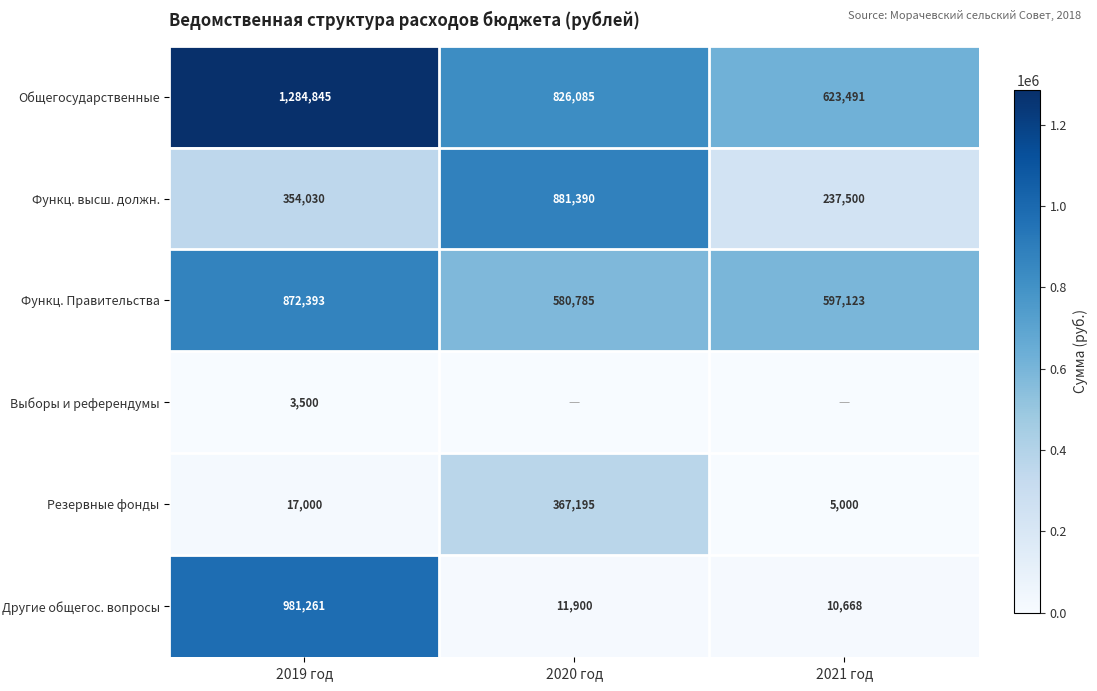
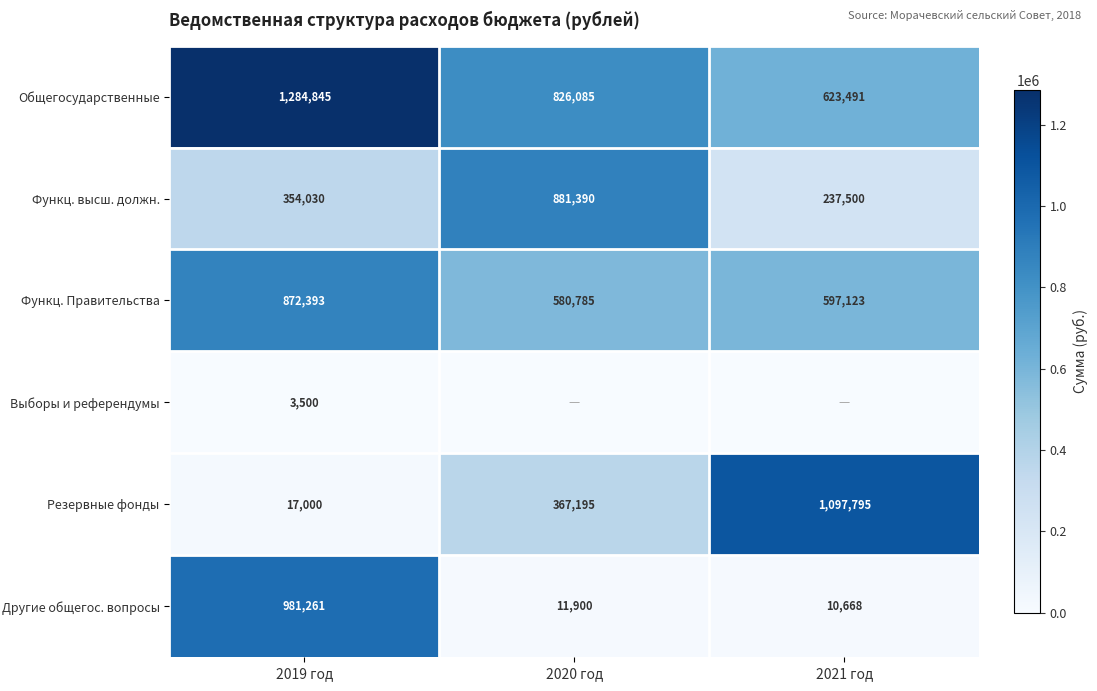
Резервные фонды, 2021 год: 5,000 -> 1,097,795
